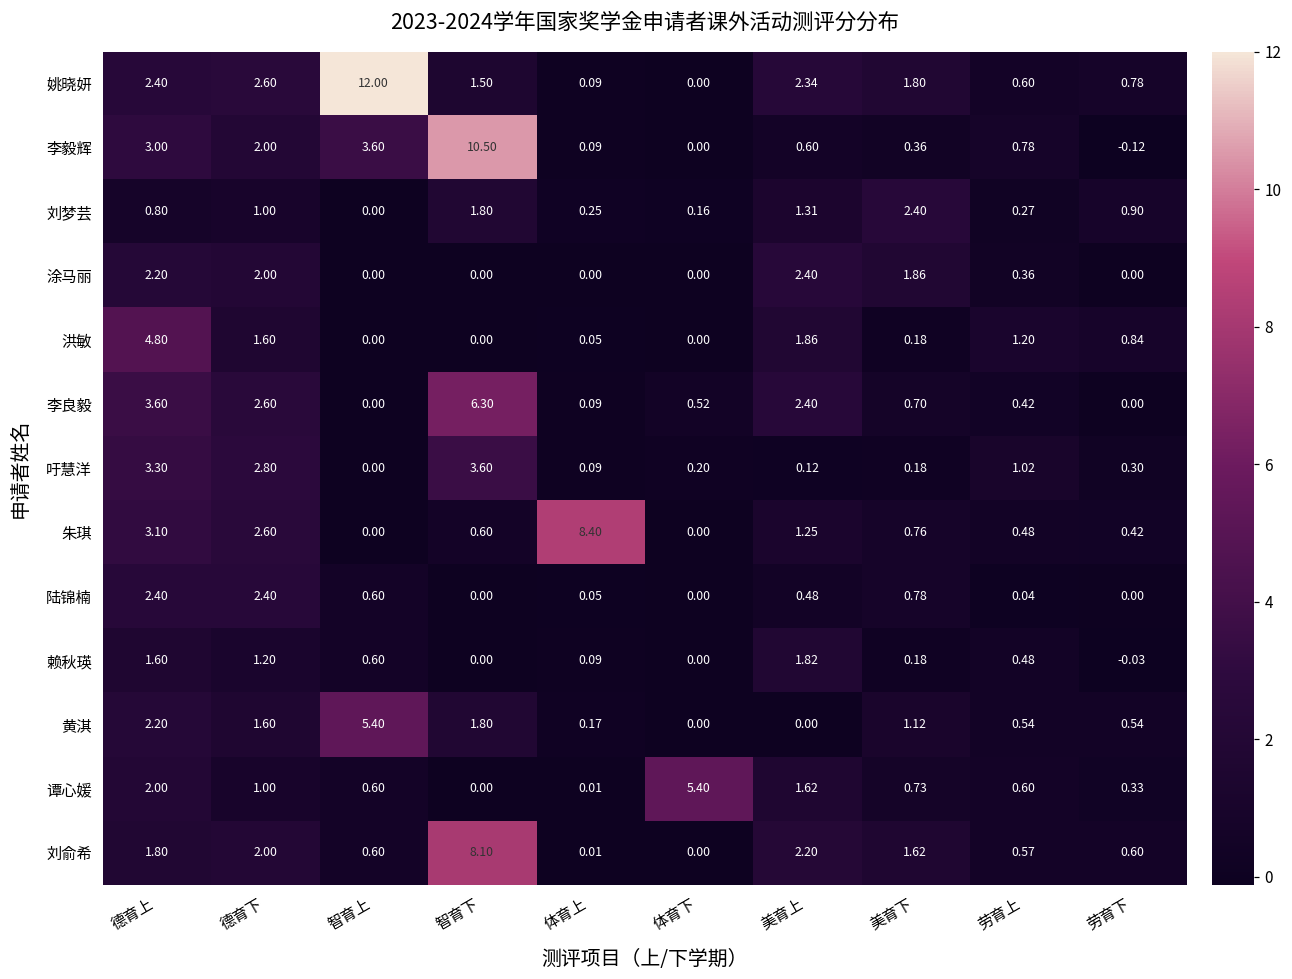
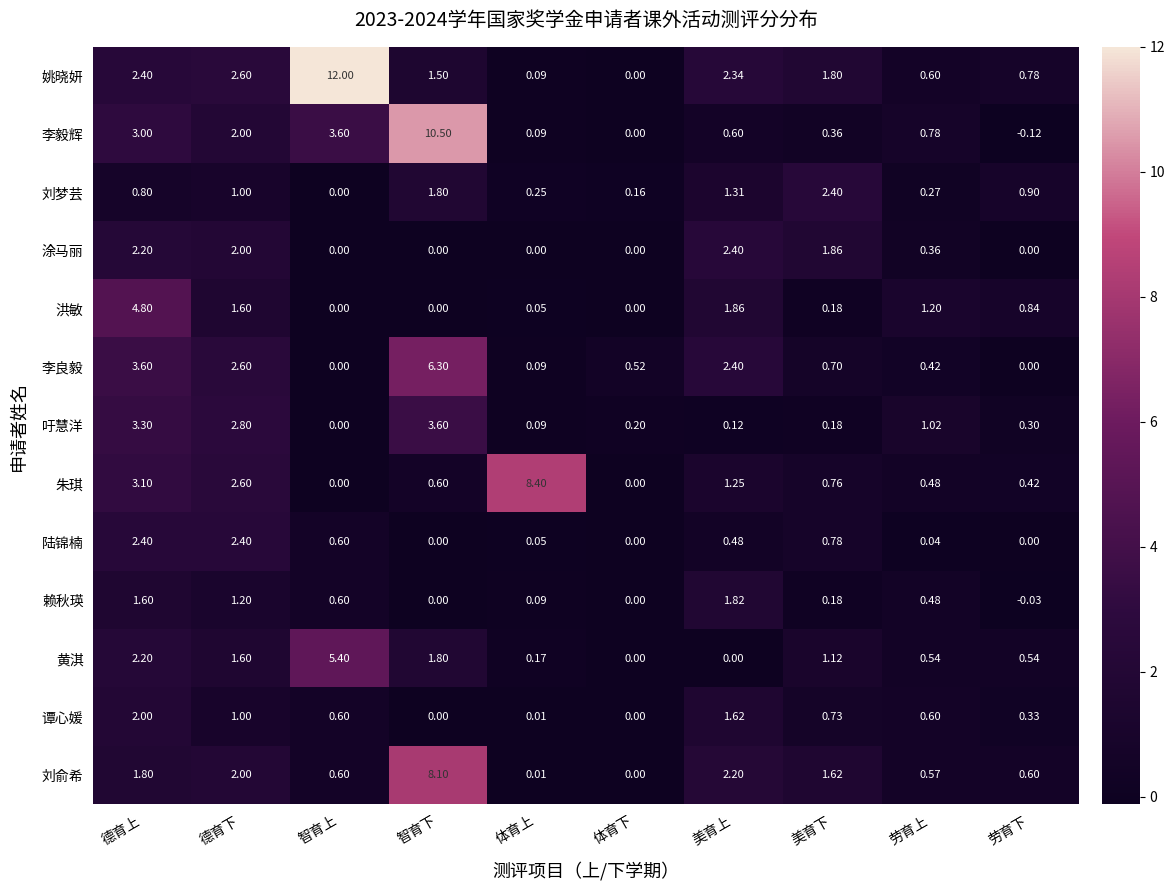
谭心媛, 体育下: 5.40 -> 0.00
